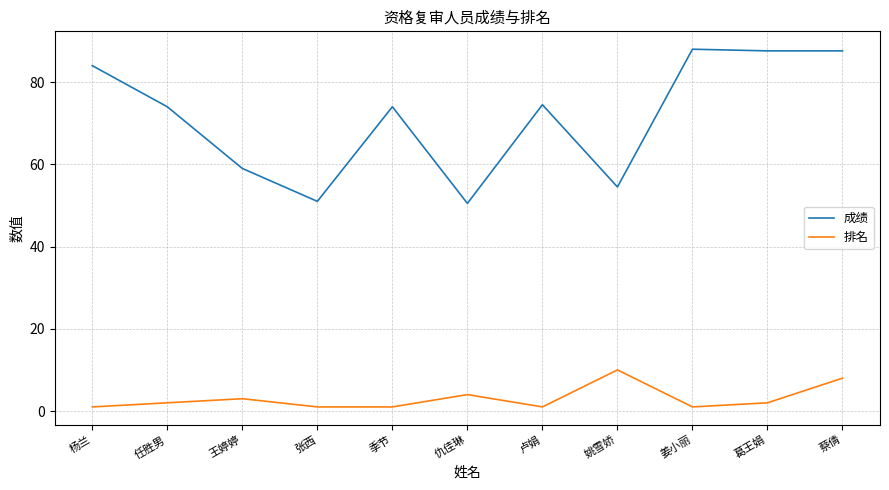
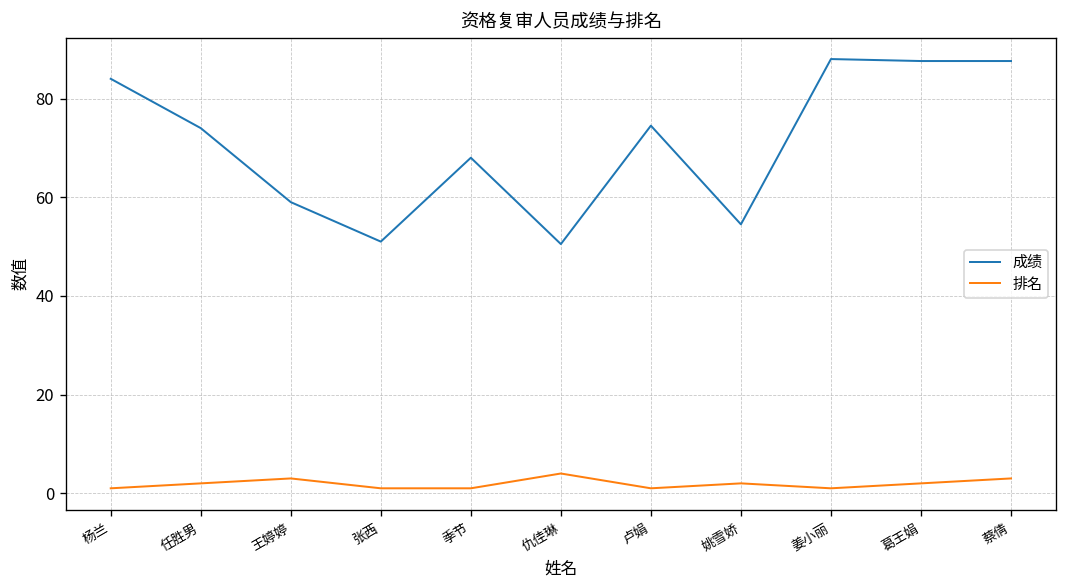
成绩, 季节: 74 -> 68
排名, 姚雪娇: 10 -> 2
排名, 蔡倩: 8 -> 3
